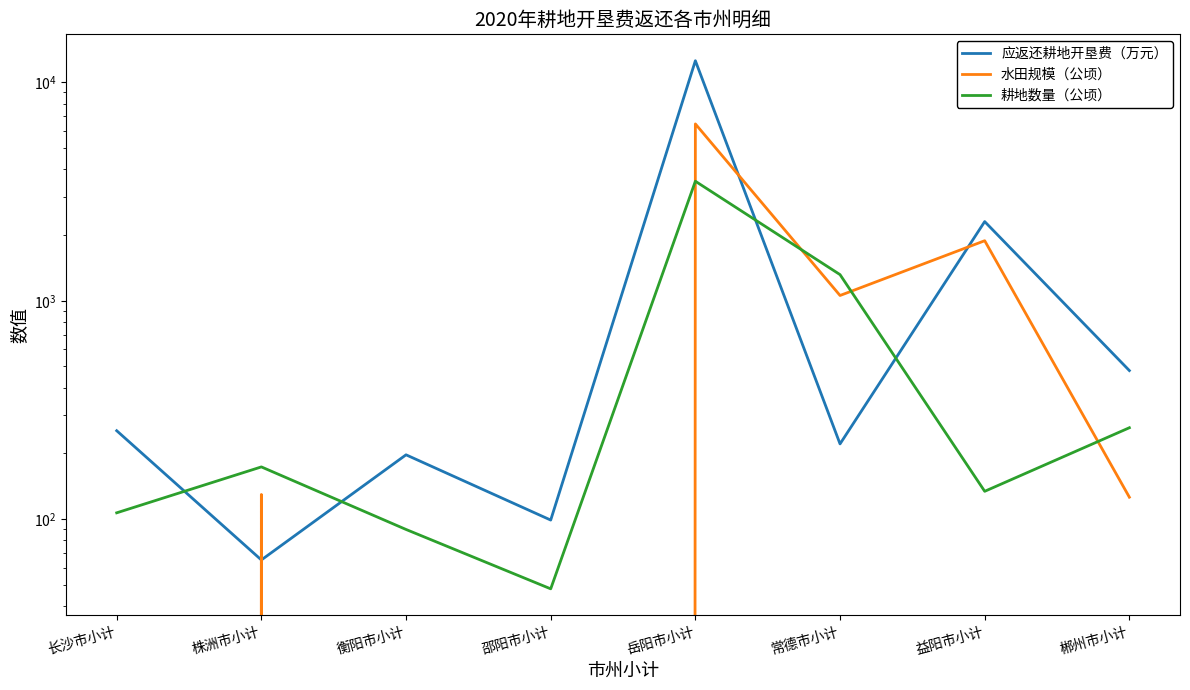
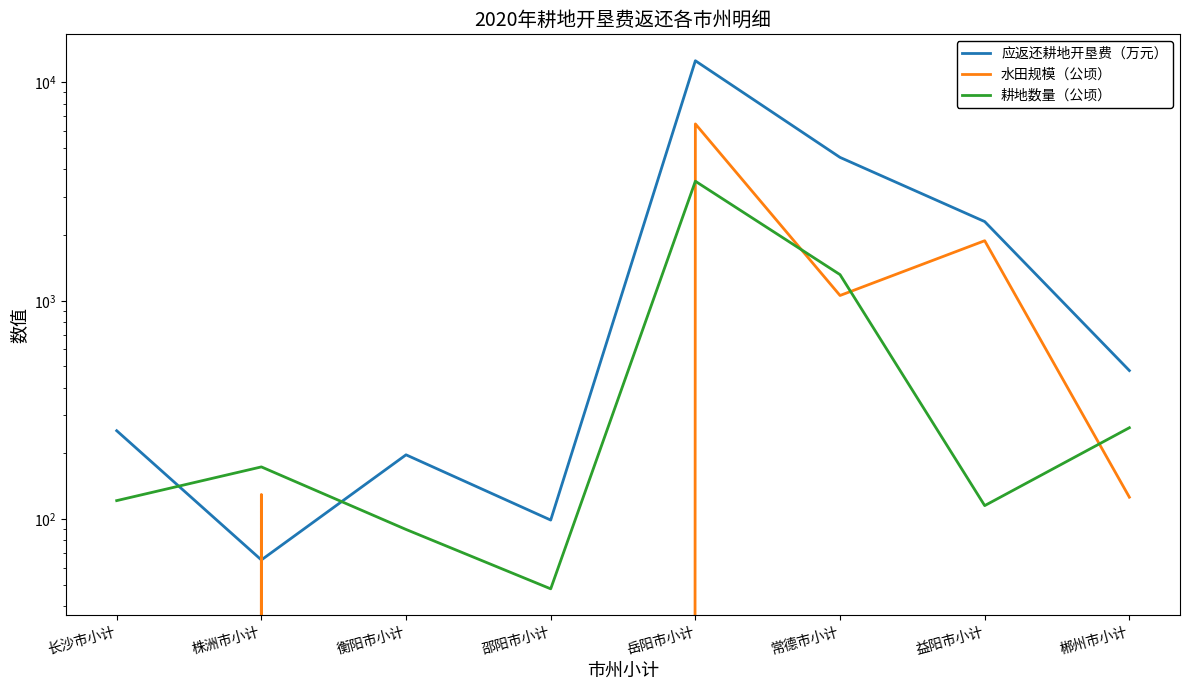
耕地数量（公顷）, 长沙市小计: 110 -> 120
应返还耕地开垦费（万元）, 常德市小计: 220 -> 4500
耕地数量（公顷）, 益阳市小计: 130 -> 120
